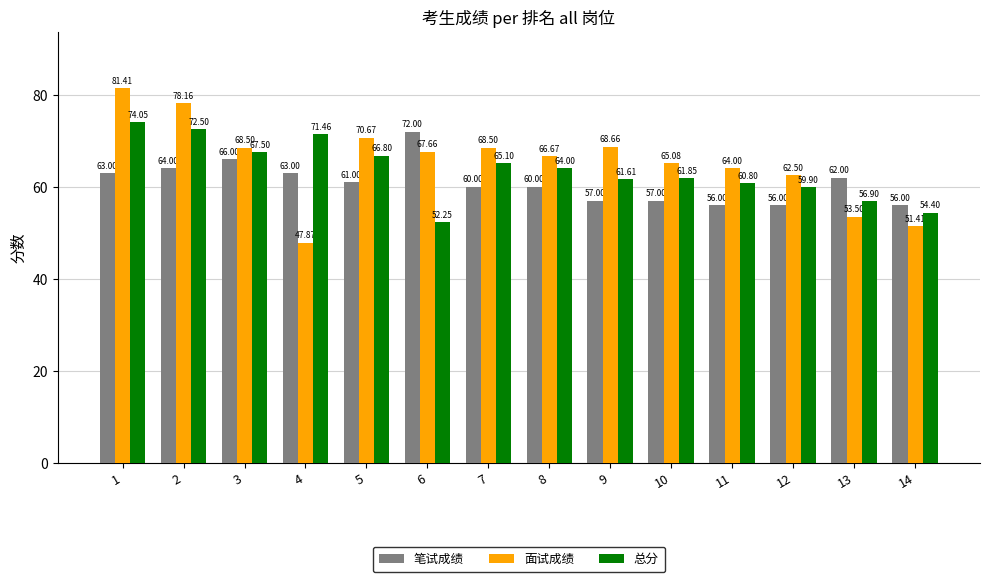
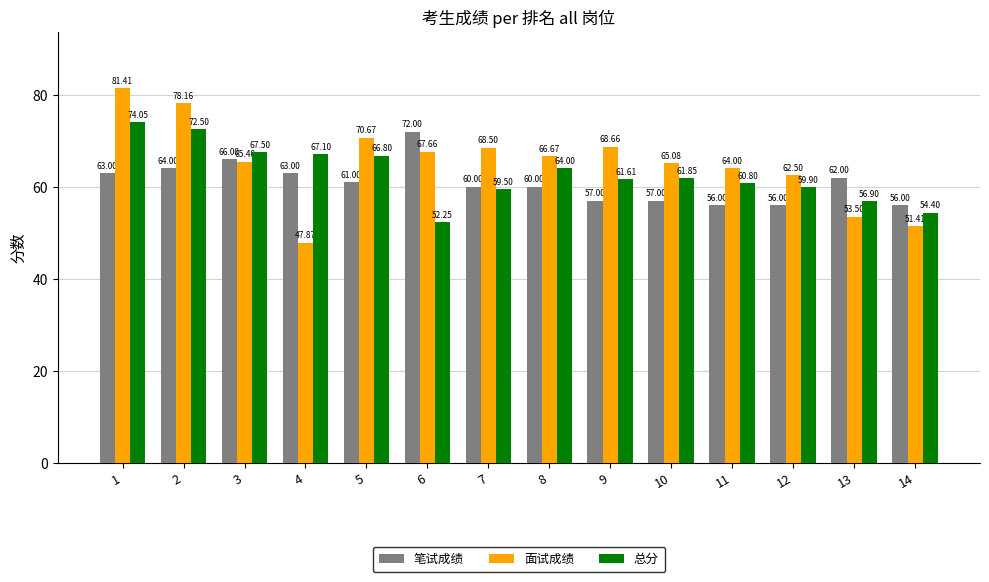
面试成绩, 3: 68.50 -> 65.40
总分, 4: 71.46 -> 67.10
总分, 7: 65.10 -> 59.50
